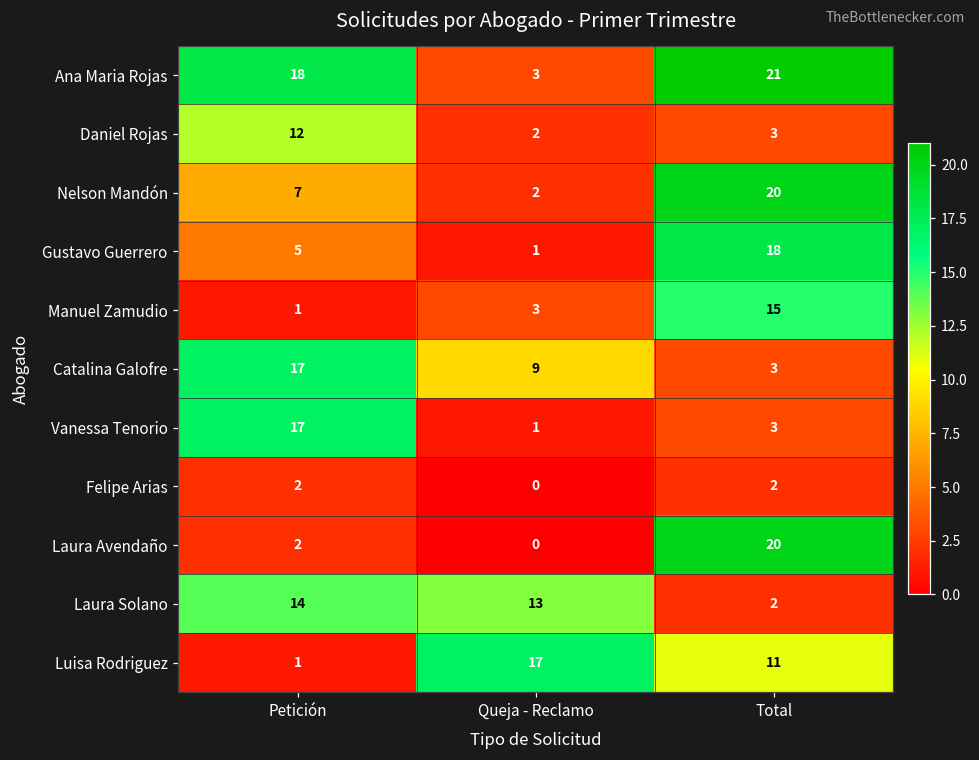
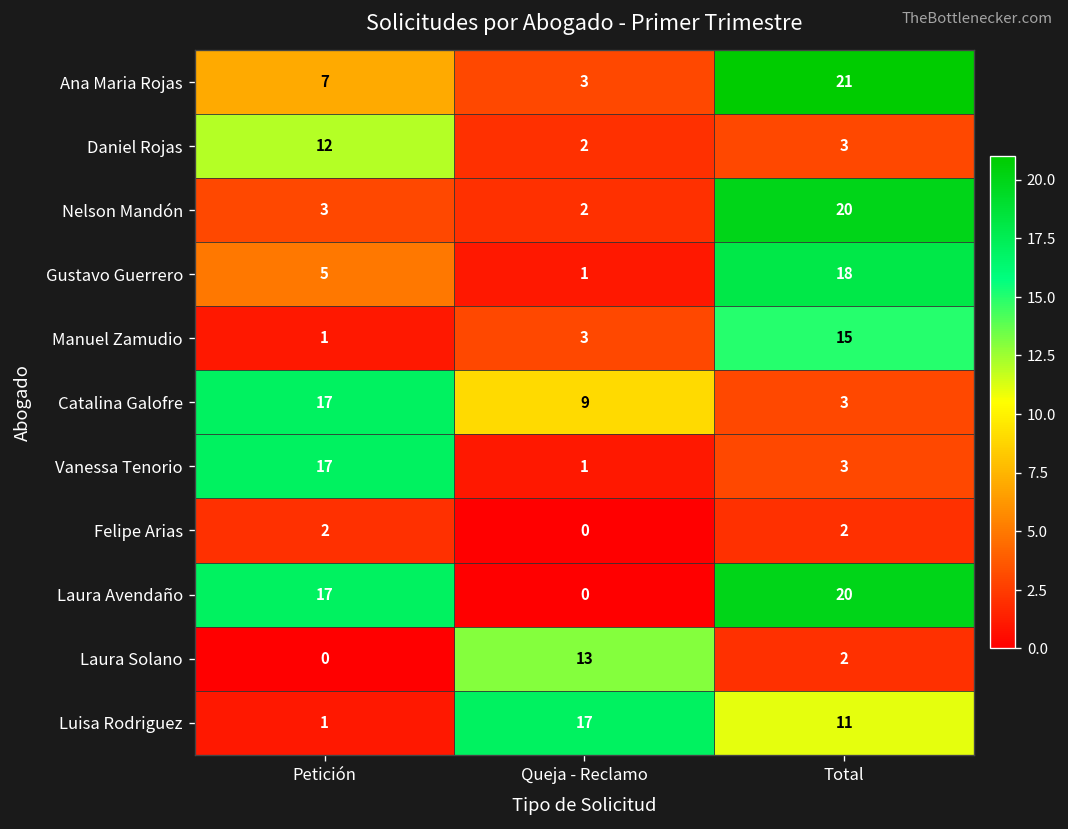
Ana Maria Rojas, Petición: 18 -> 7
Nelson Mandón, Petición: 7 -> 3
Laura Avendaño, Petición: 2 -> 17
Laura Solano, Petición: 14 -> 0
